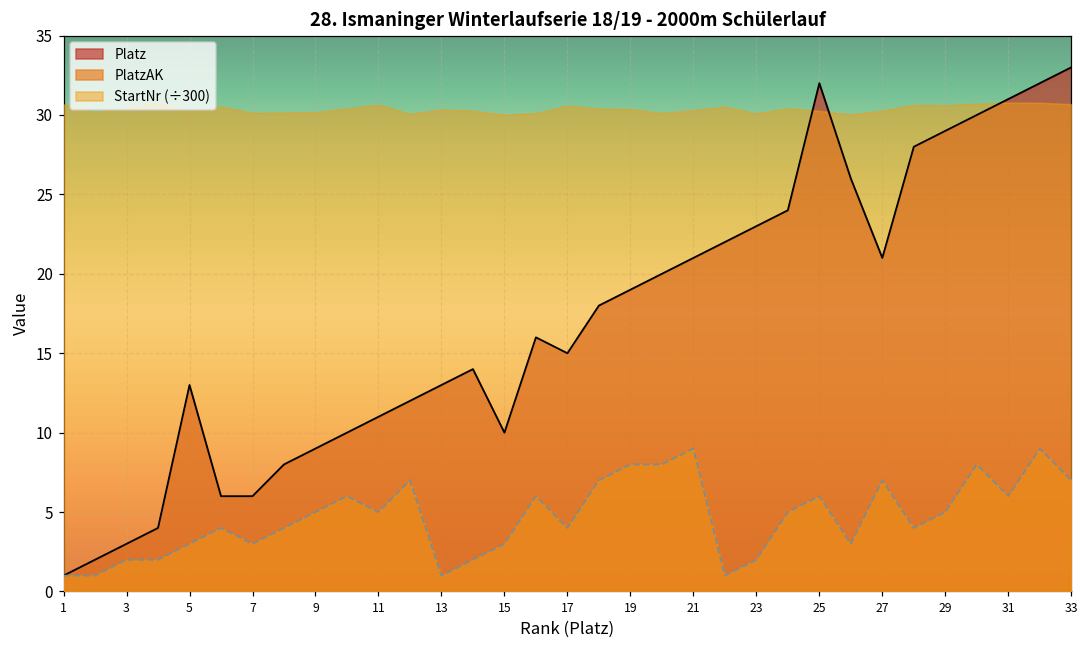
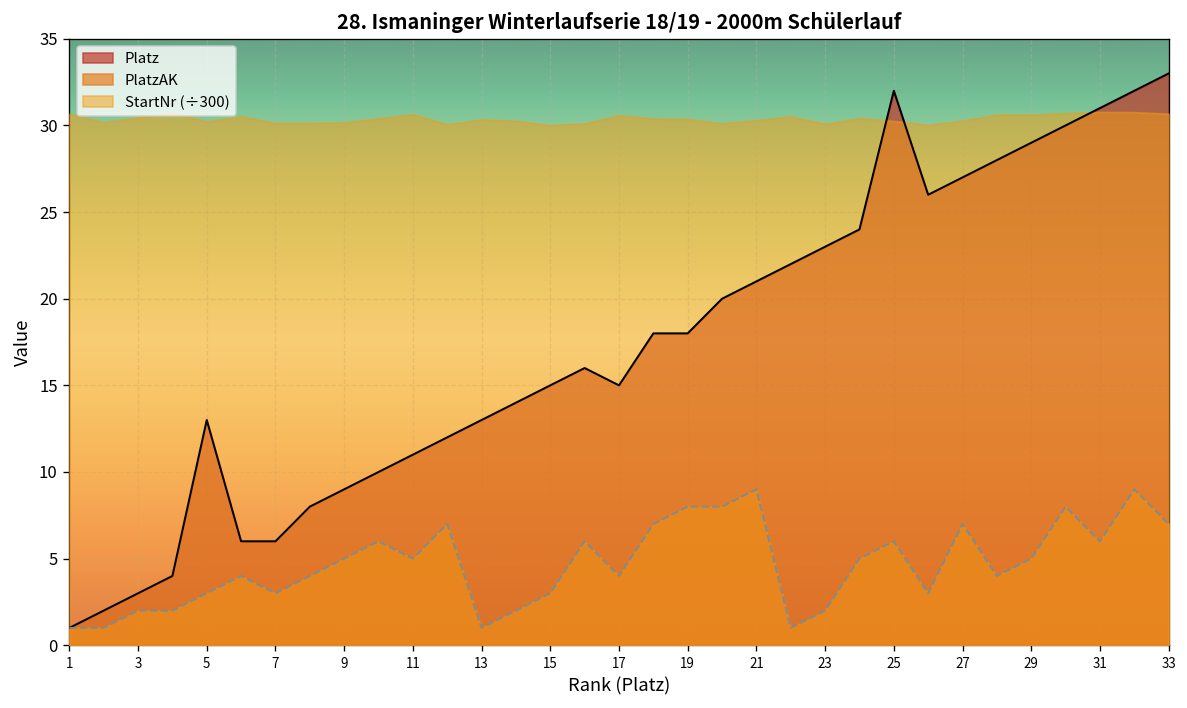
Platz, 15: 10 -> 15
Platz, 19: 19 -> 18
Platz, 27: 21 -> 27
